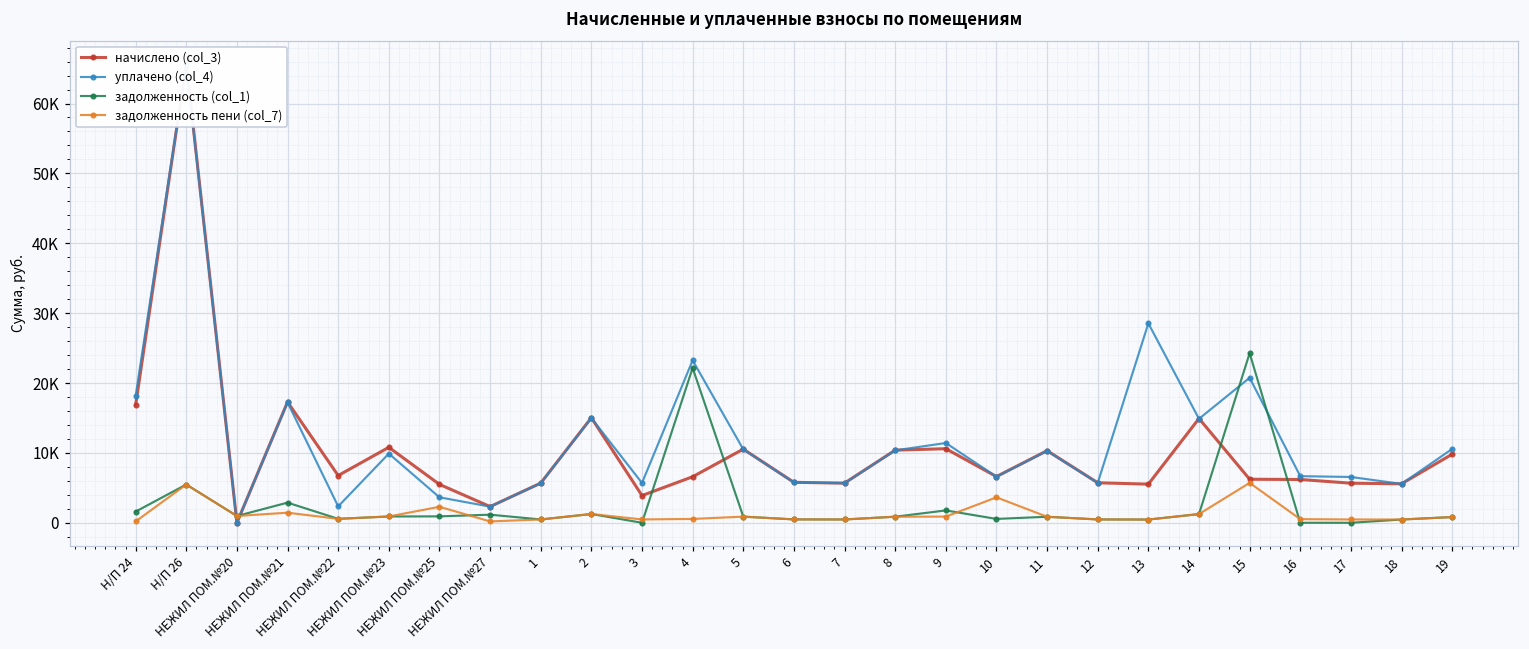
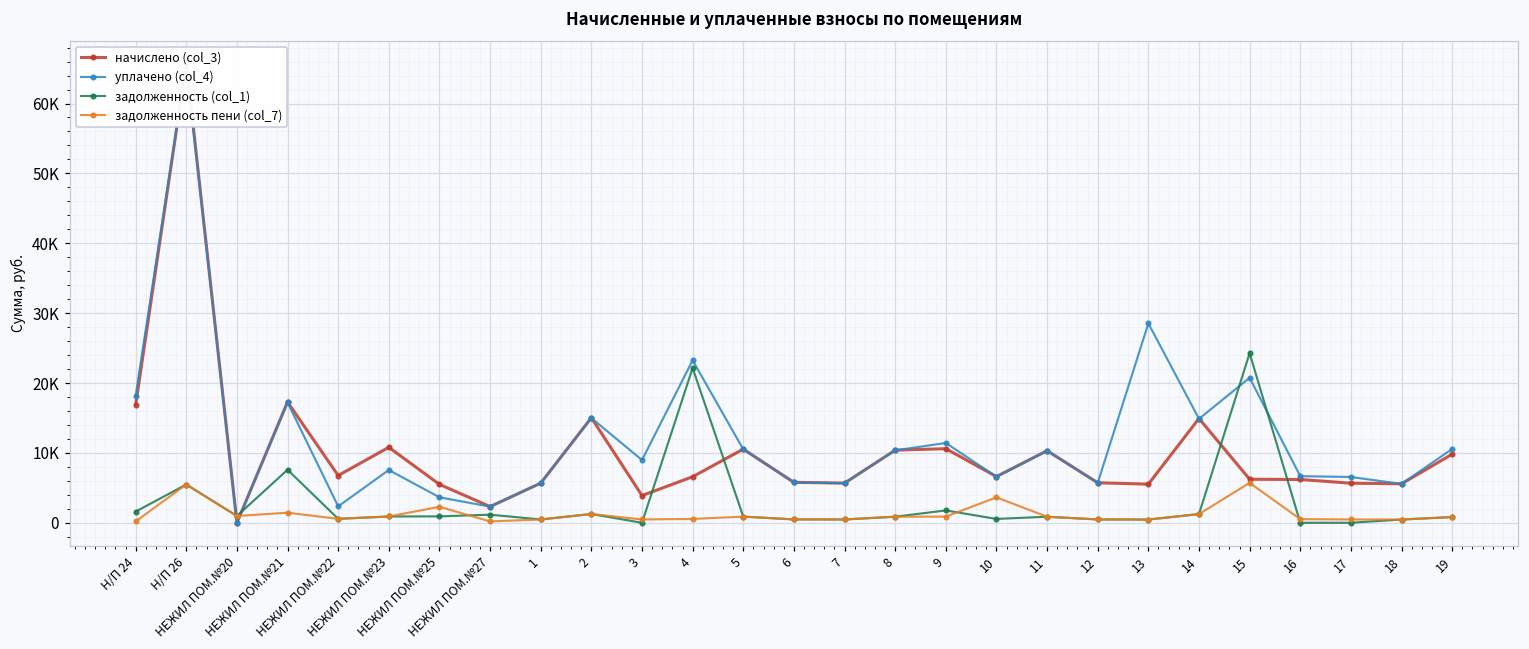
задолженность (col_1), НЕЖИЛ ПОМ.№21: 3000 -> 8000
уплачено (col_4), НЕЖИЛ ПОМ.№23: 10000 -> 8000
уплачено (col_4), 3: 6000 -> 9000
